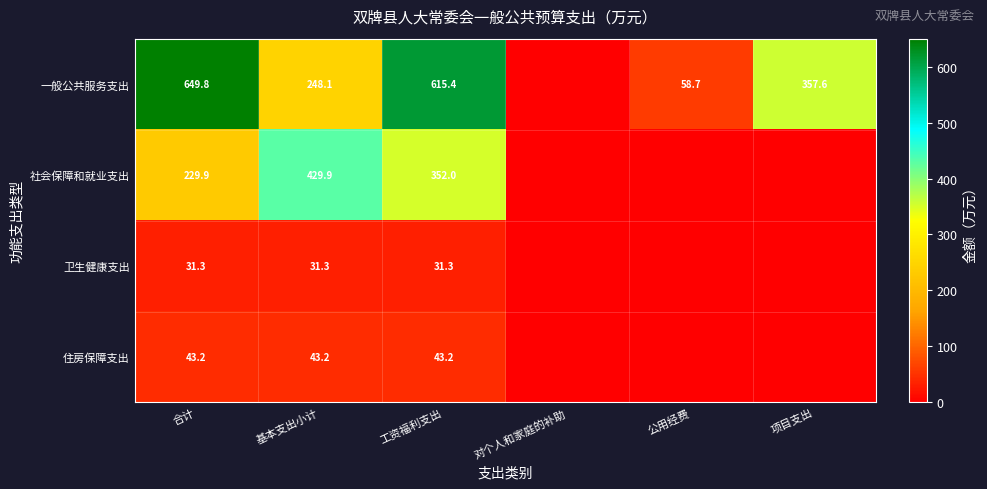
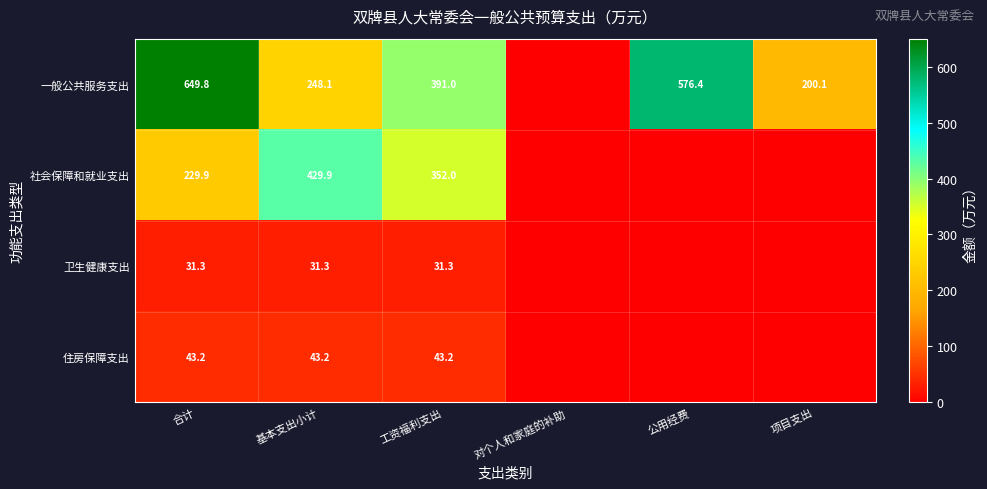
一般公共服务支出, 工资福利支出: 615.4 -> 391.0
一般公共服务支出, 公用经费: 58.7 -> 576.4
一般公共服务支出, 项目支出: 357.6 -> 200.1
